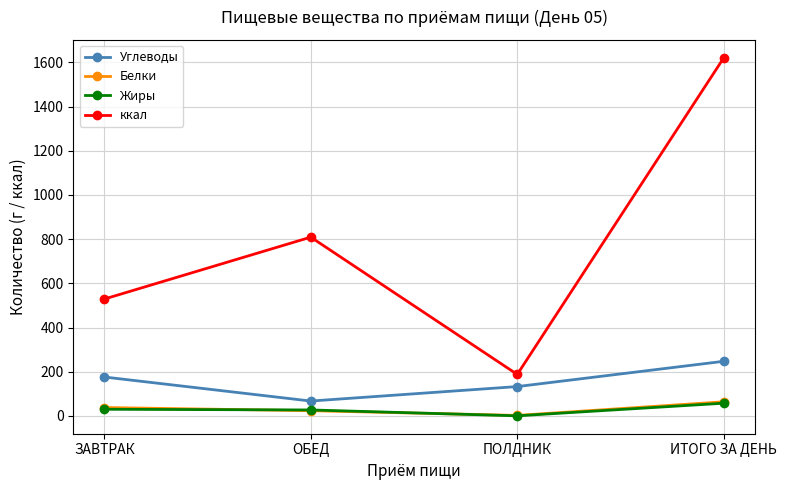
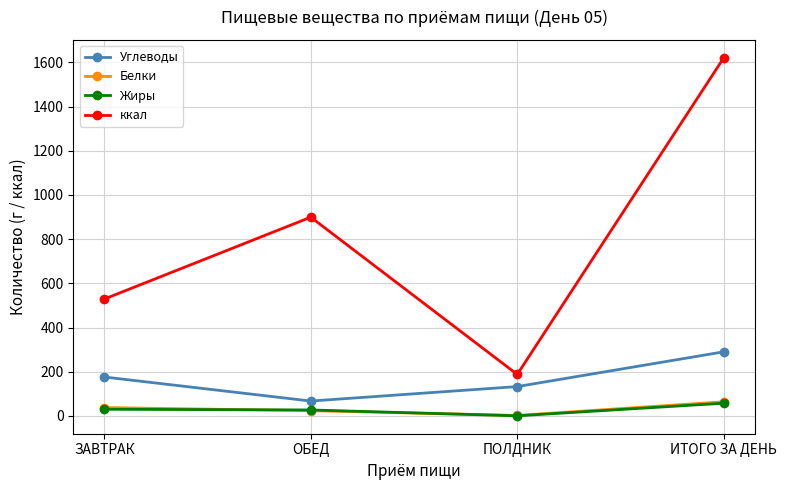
ккал, ОБЕД: 810 -> 900
Углеводы, ИТОГО ЗА ДЕНЬ: 250 -> 290
